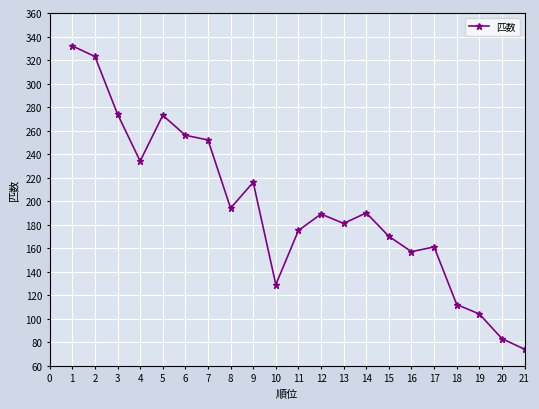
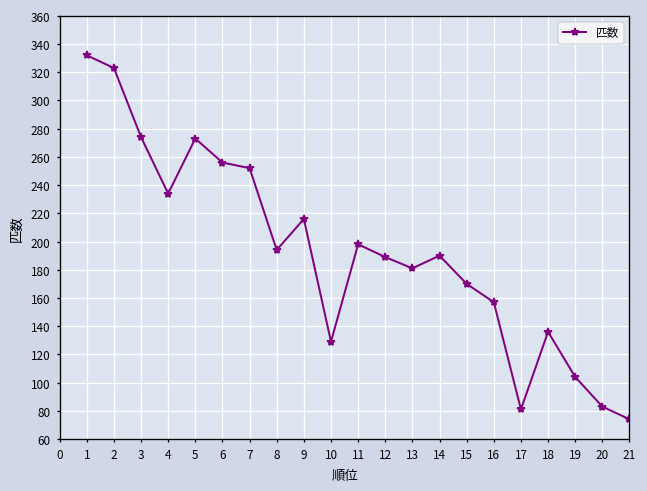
11: 175 -> 198
17: 161 -> 81
18: 112 -> 136
